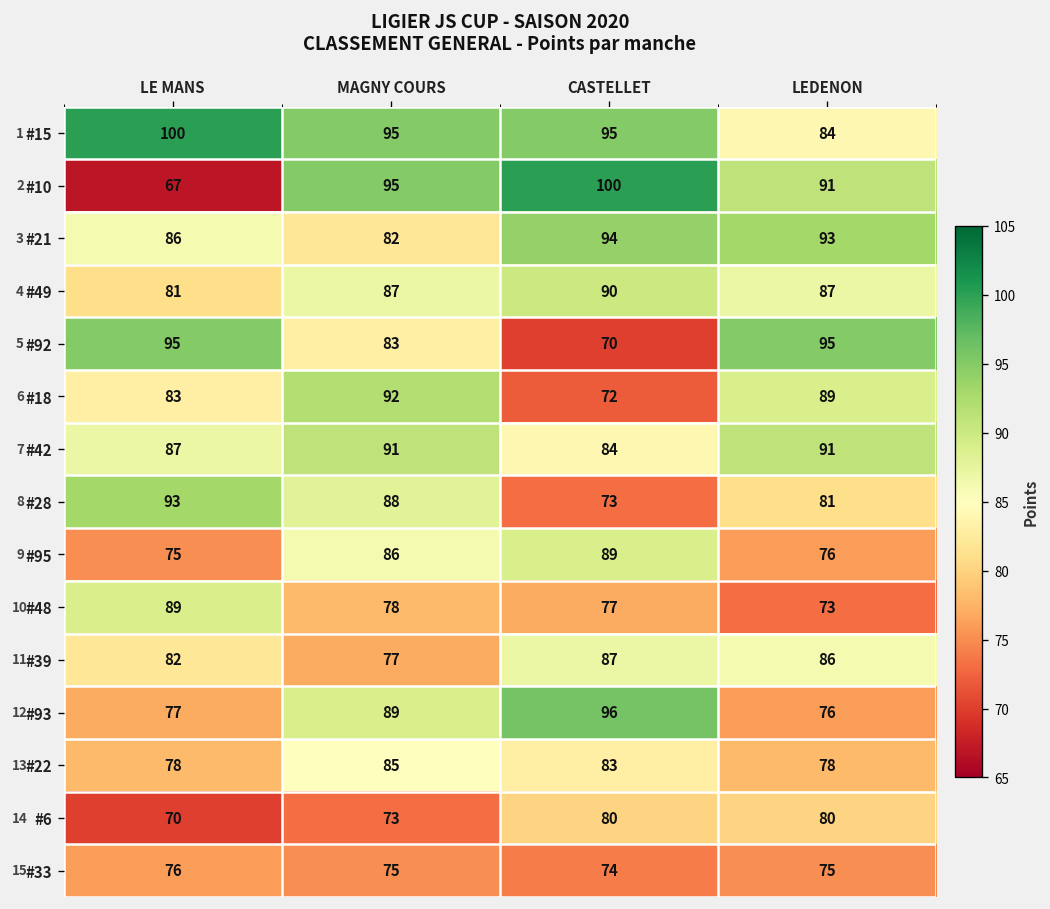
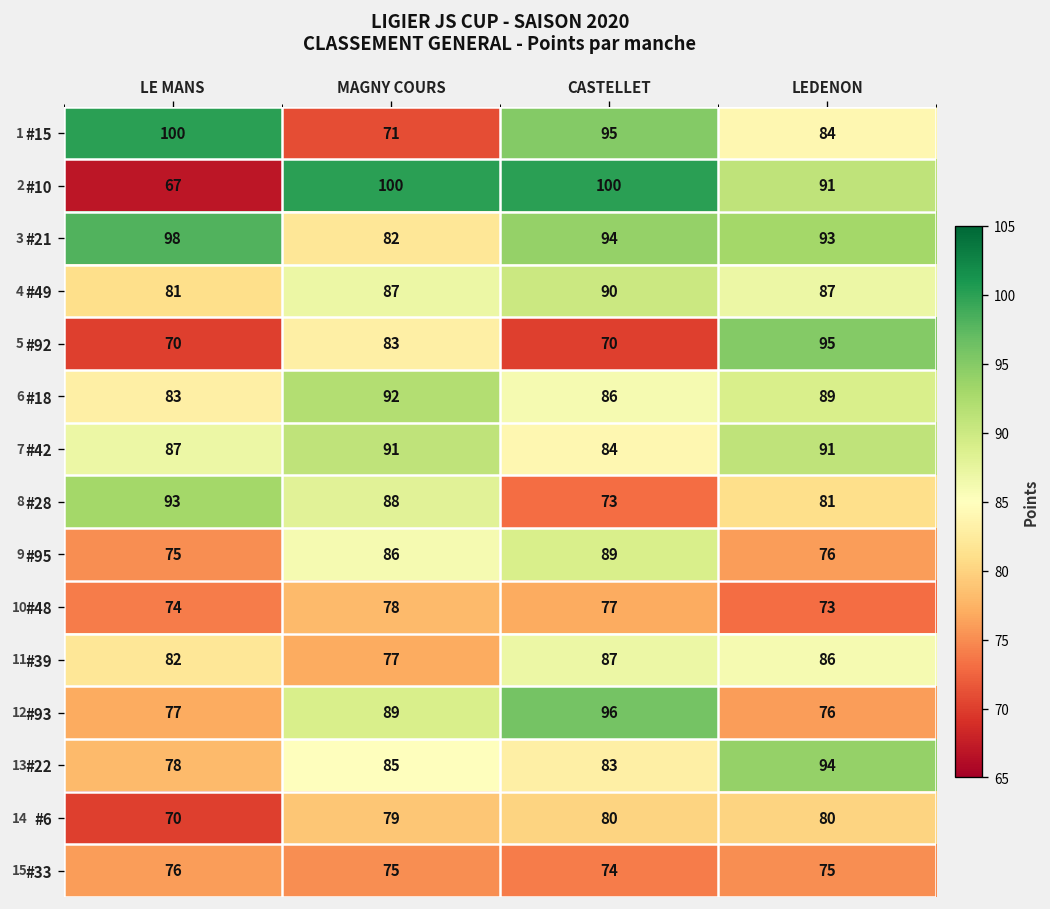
#15, MAGNY COURS: 95 -> 71
#10, MAGNY COURS: 95 -> 100
#21, LE MANS: 86 -> 98
#92, LE MANS: 95 -> 70
#18, CASTELLET: 72 -> 86
#48, LE MANS: 89 -> 74
#22, LEDENON: 78 -> 94
#6, MAGNY COURS: 73 -> 79
